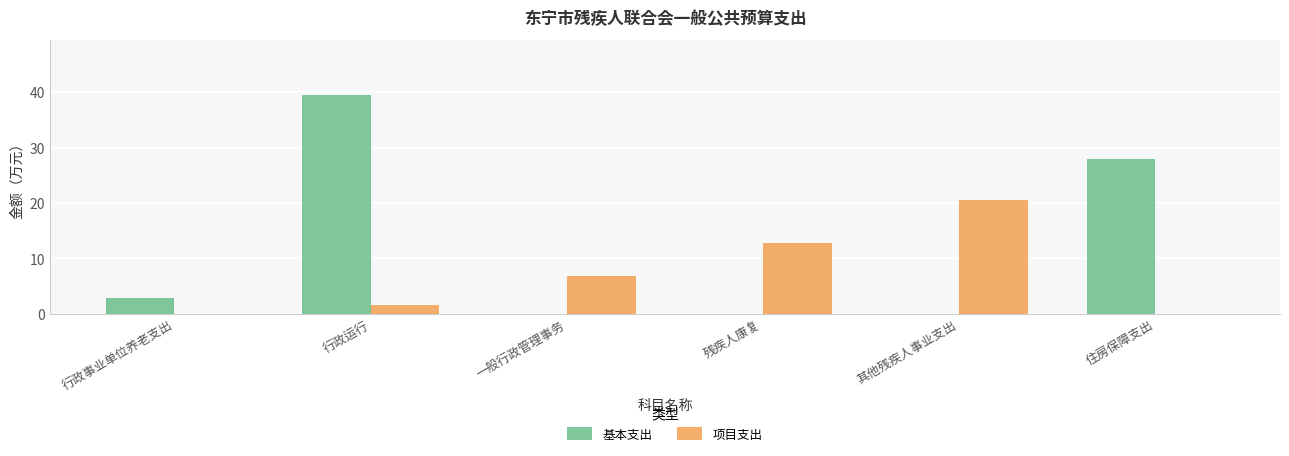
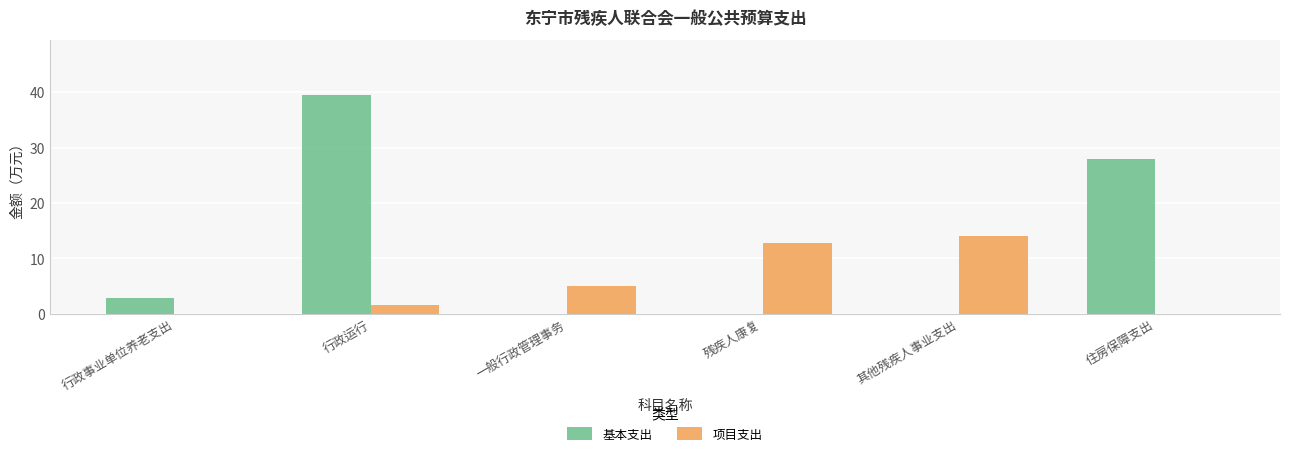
项目支出, 一般行政管理事务: 7 -> 5
项目支出, 其他残疾人事业支出: 21 -> 14
